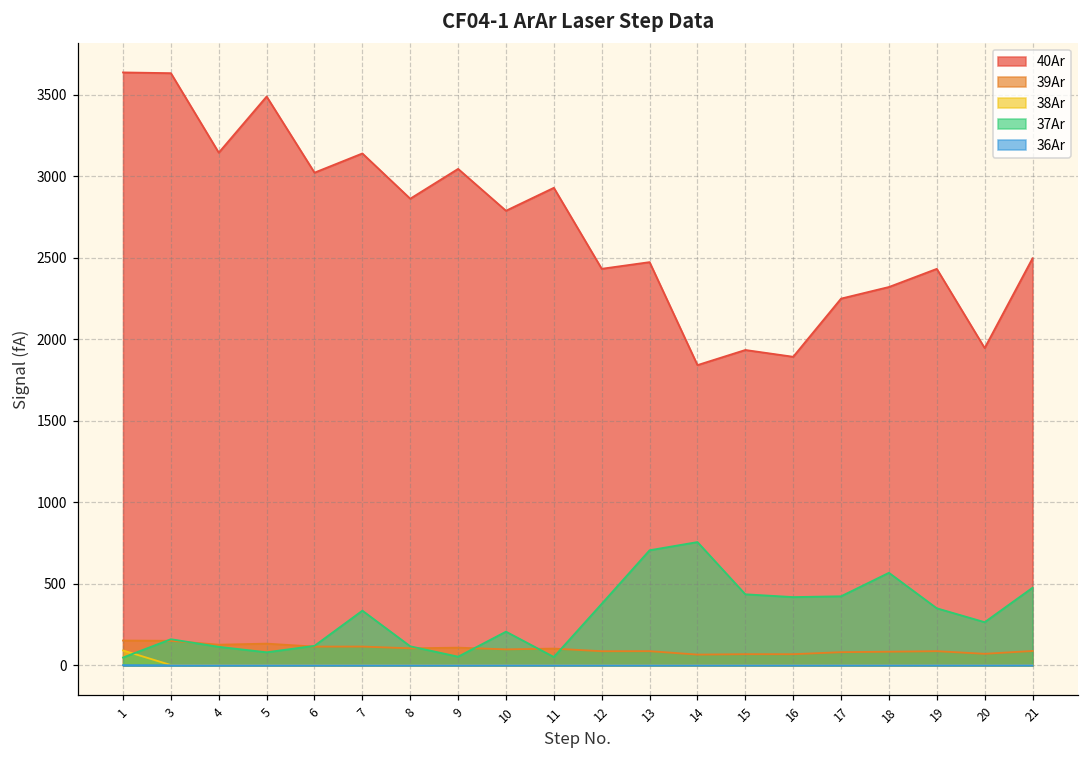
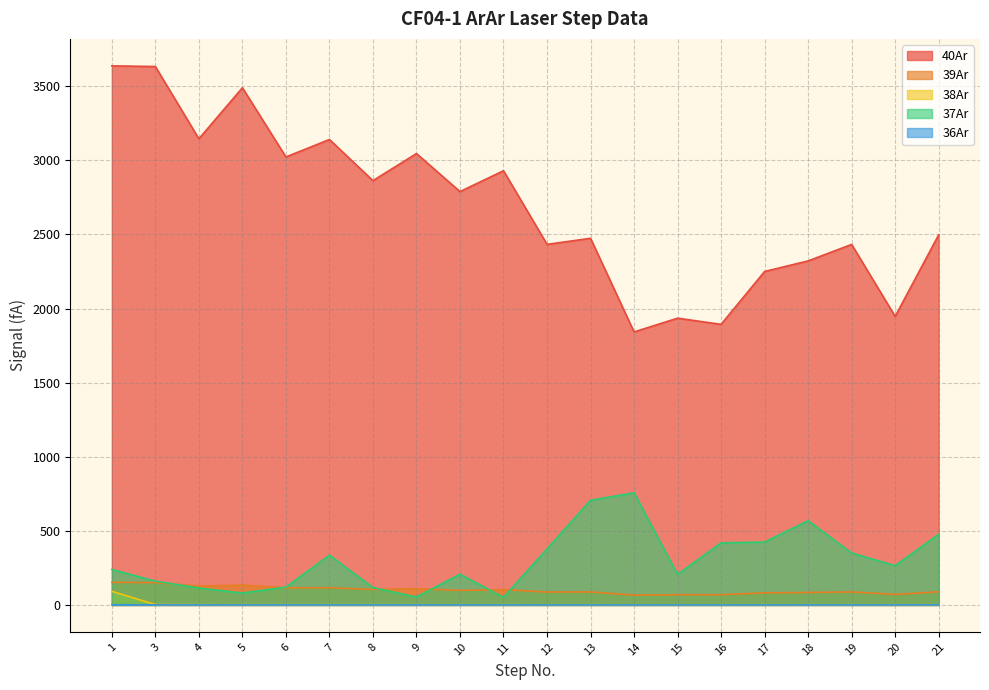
37Ar, 1: 50 -> 240
37Ar, 15: 440 -> 210
